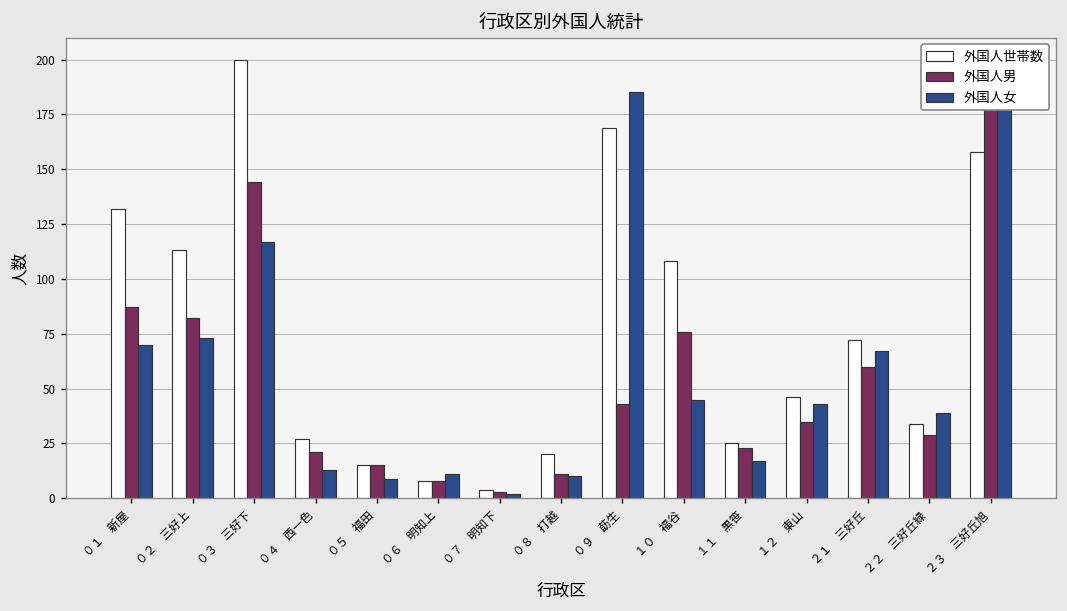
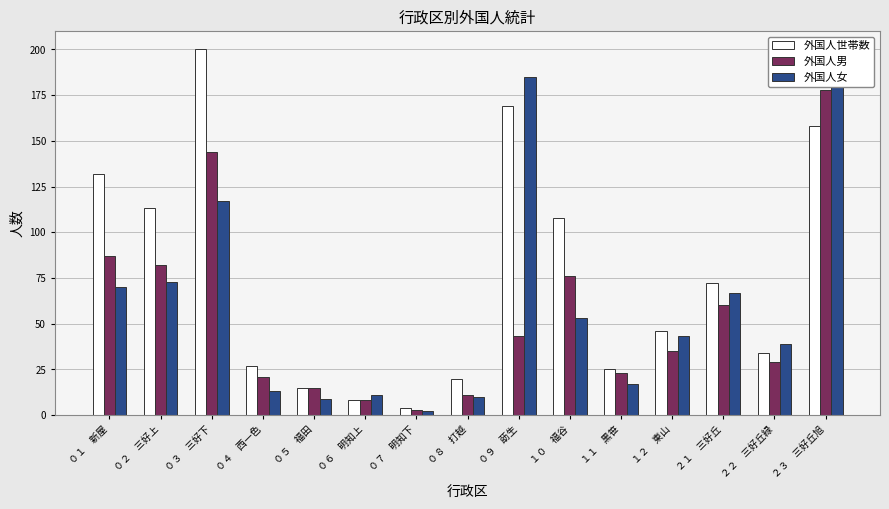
外国人女, １０ 福谷: 45 -> 53
